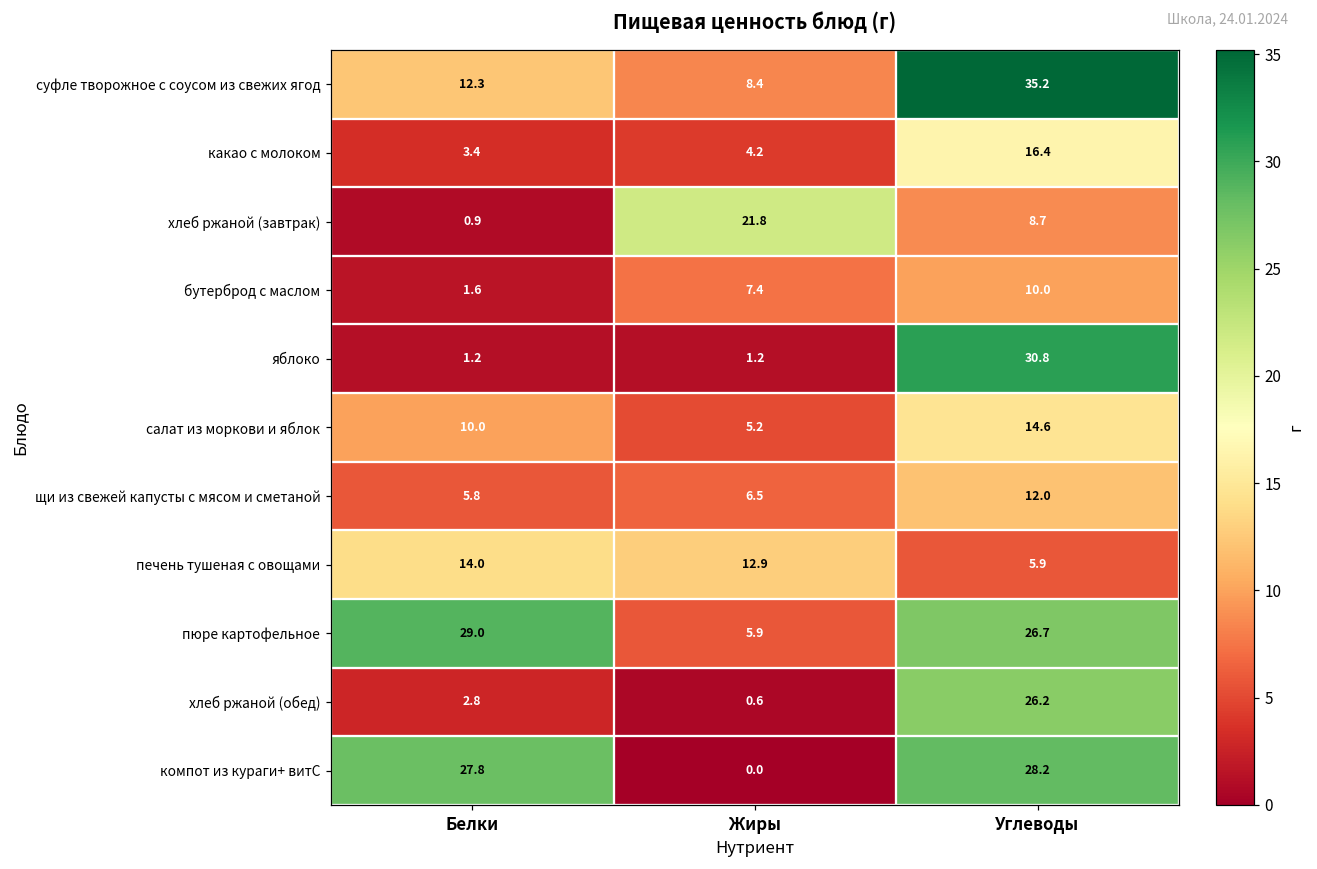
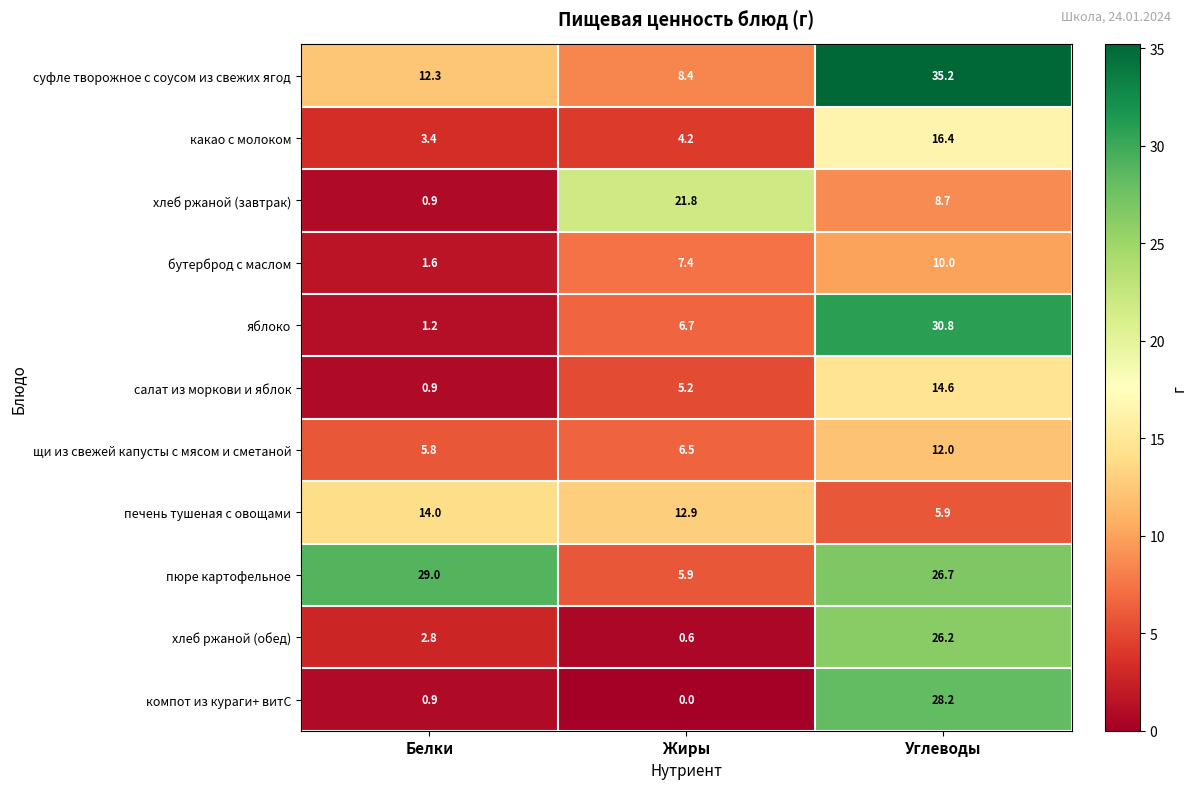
яблоко, Жиры: 1.2 -> 6.7
салат из моркови и яблок, Белки: 10.0 -> 0.9
компот из кураги+ витС, Белки: 27.8 -> 0.9
